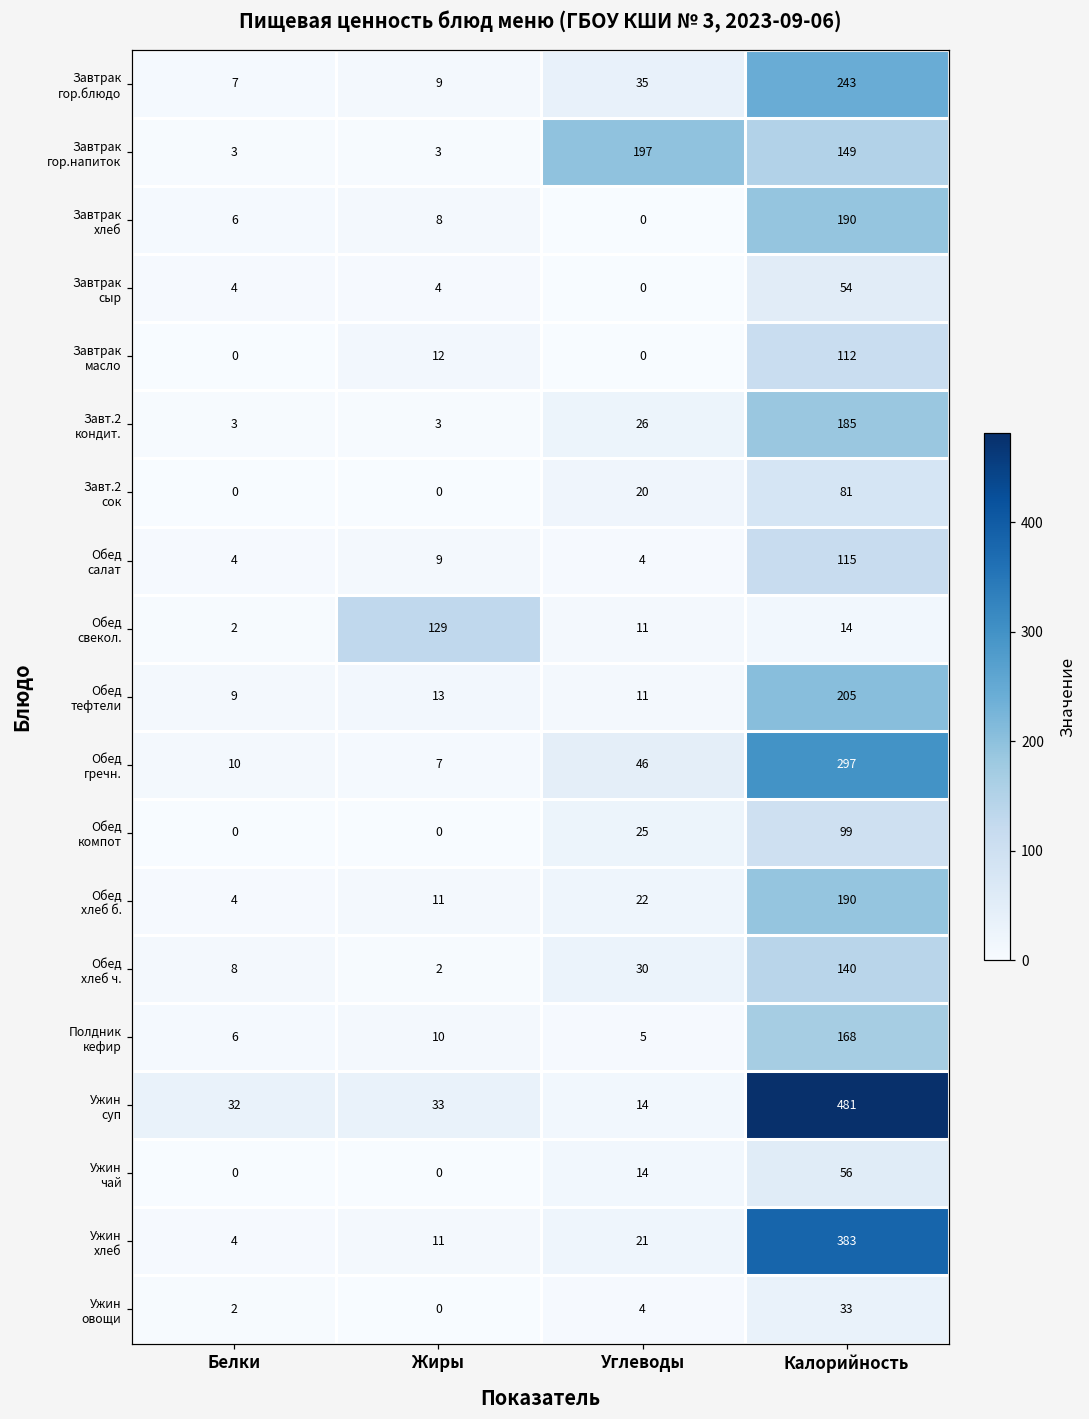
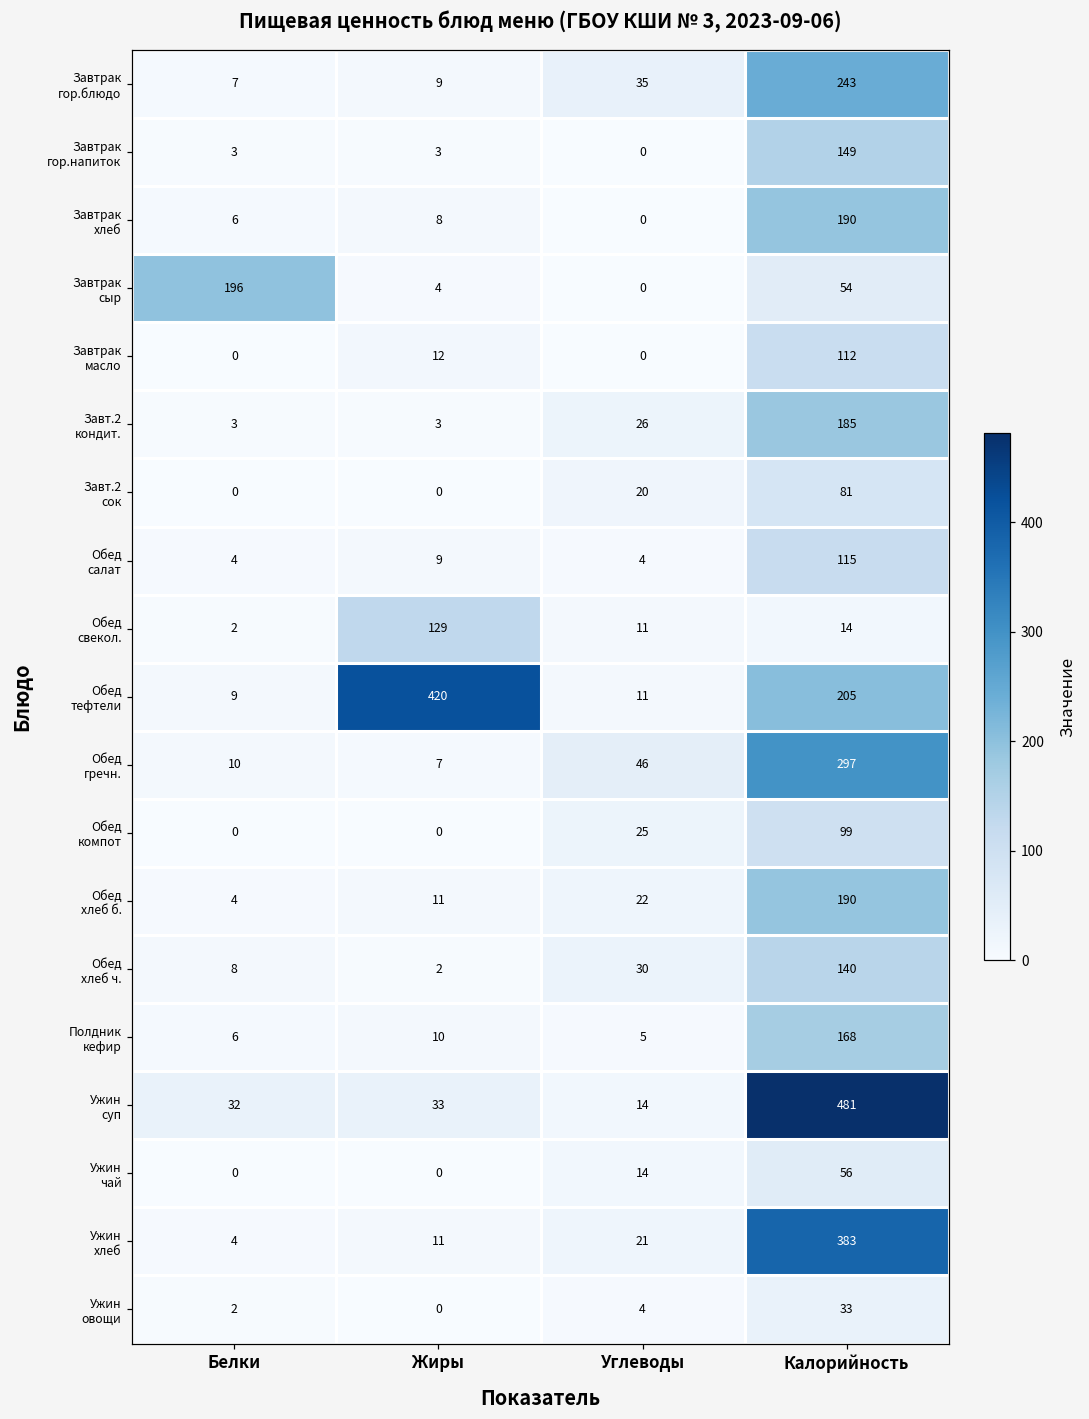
Завтрак гор.напиток, Углеводы: 197 -> 0
Завтрак сыр, Белки: 4 -> 196
Обед тефтели, Жиры: 13 -> 420
